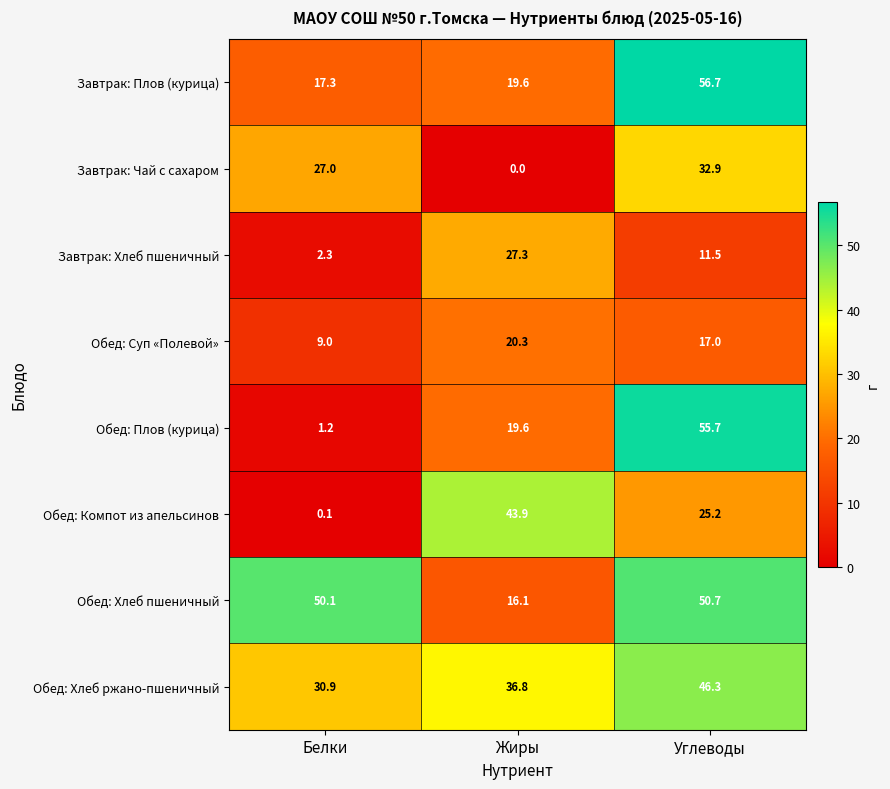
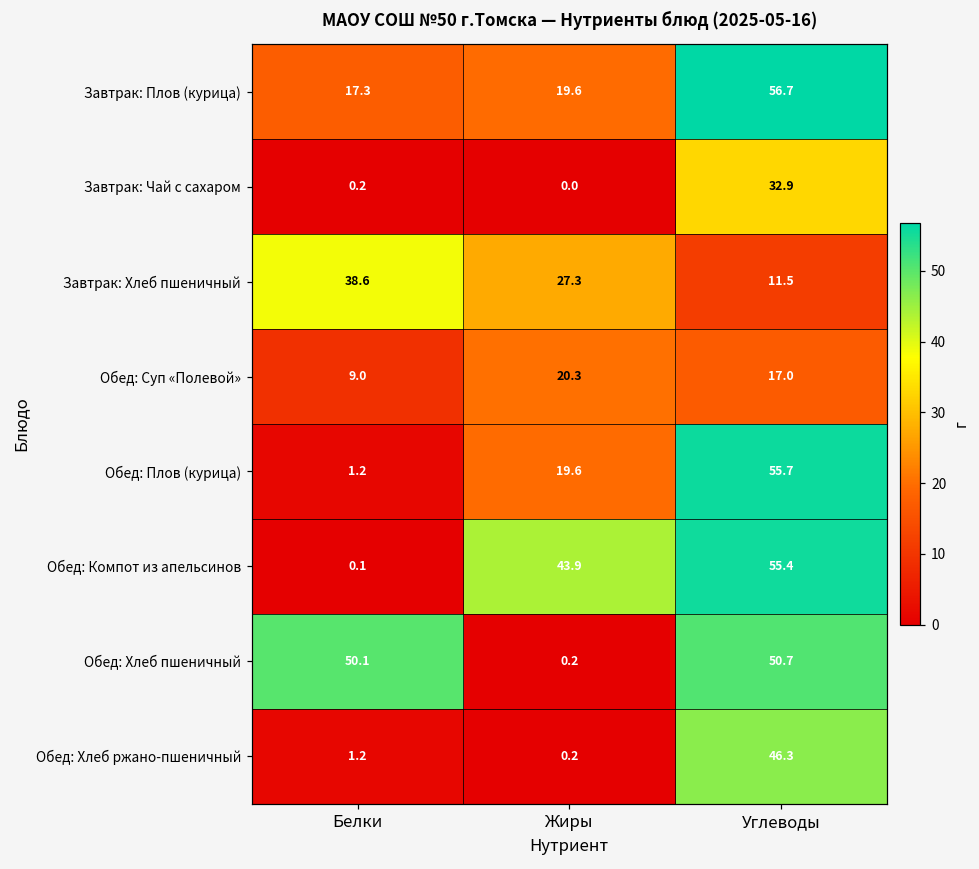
Завтрак: Чай с сахаром, Белки: 27.0 -> 0.2
Завтрак: Хлеб пшеничный, Белки: 2.3 -> 38.6
Обед: Компот из апельсинов, Углеводы: 25.2 -> 55.4
Обед: Хлеб пшеничный, Жиры: 16.1 -> 0.2
Обед: Хлеб ржано-пшеничный, Белки: 30.9 -> 1.2
Обед: Хлеб ржано-пшеничный, Жиры: 36.8 -> 0.2
